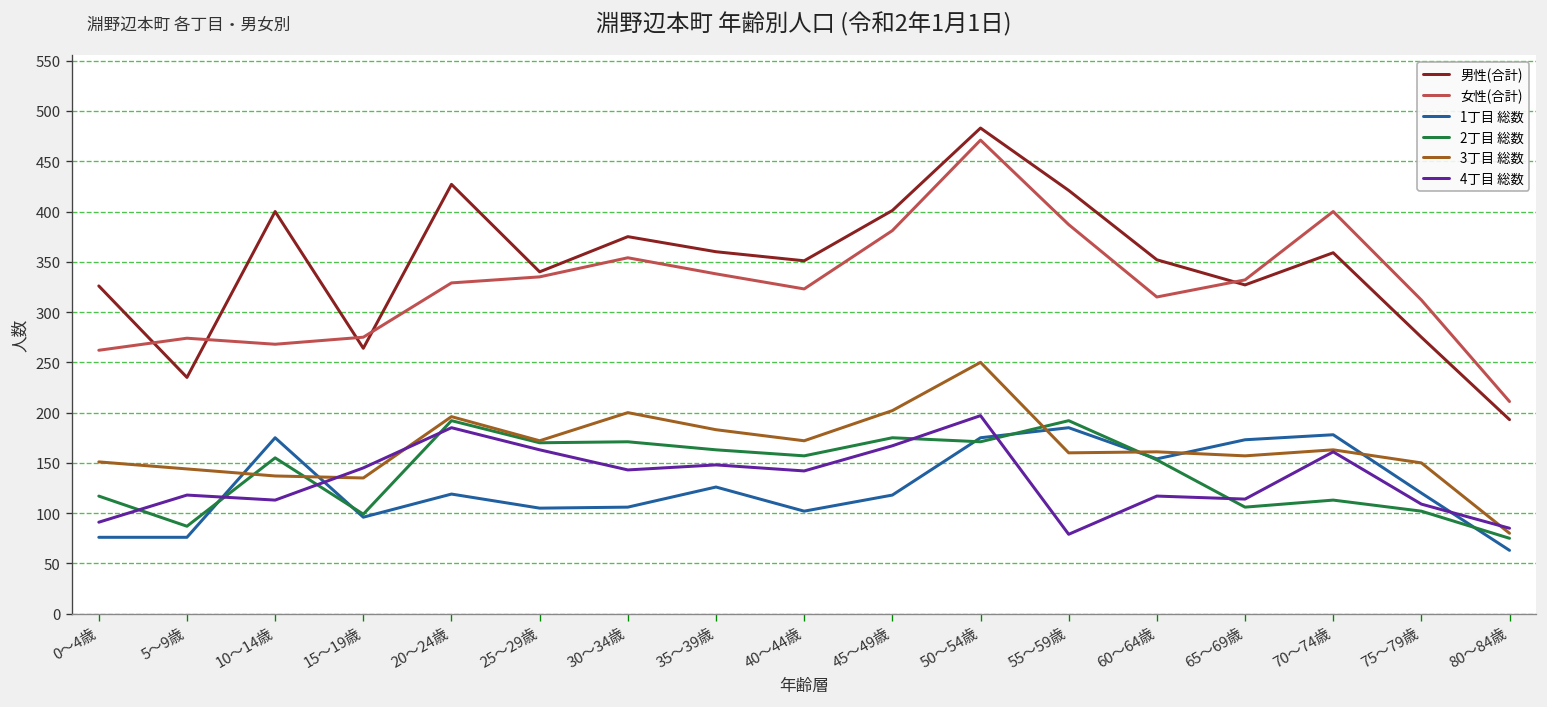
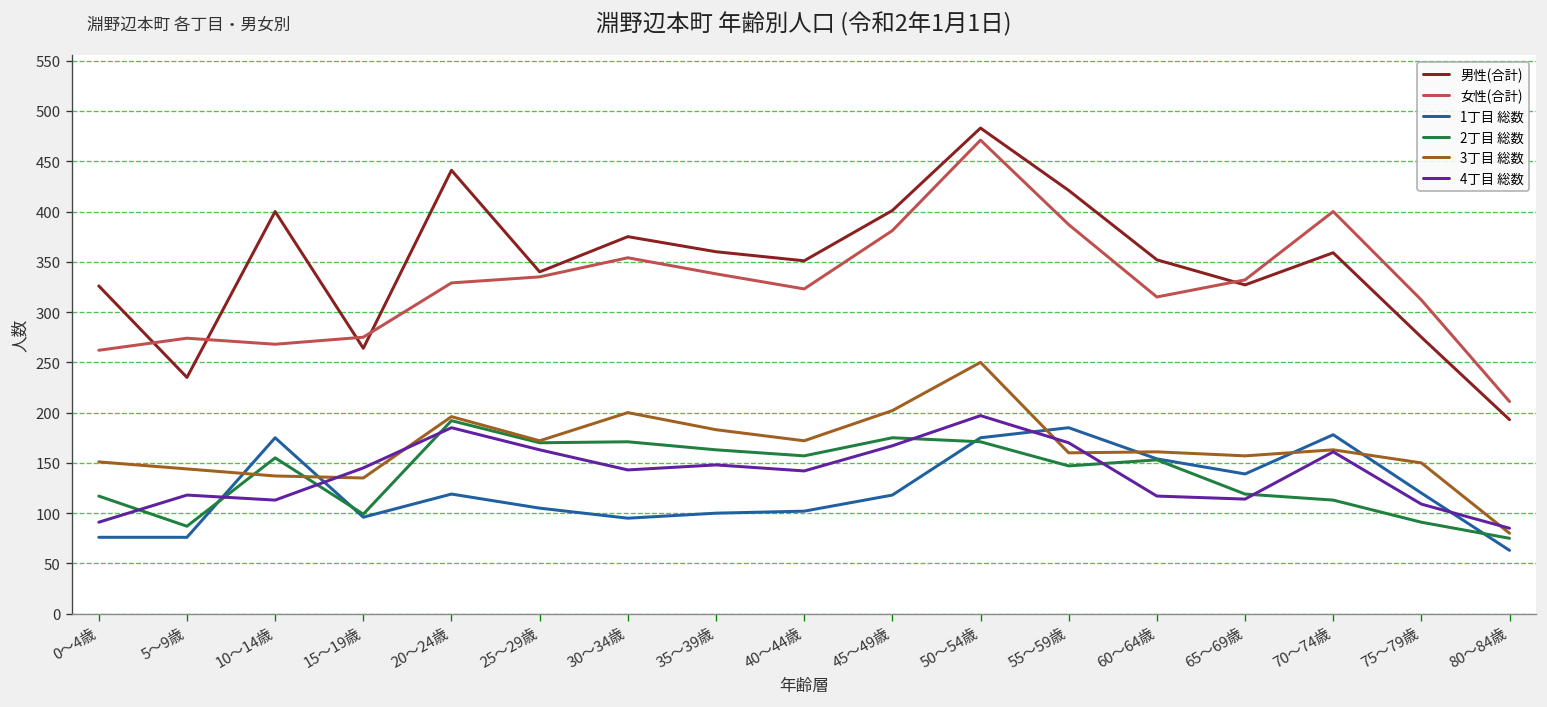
男性(合計), 20～24歳: 430 -> 440
1丁目 総数, 30～34歳: 110 -> 100
1丁目 総数, 35～39歳: 130 -> 100
2丁目 総数, 55～59歳: 190 -> 150
4丁目 総数, 55～59歳: 80 -> 170
1丁目 総数, 65～69歳: 170 -> 140
2丁目 総数, 65～69歳: 110 -> 120
2丁目 総数, 75～79歳: 100 -> 90
